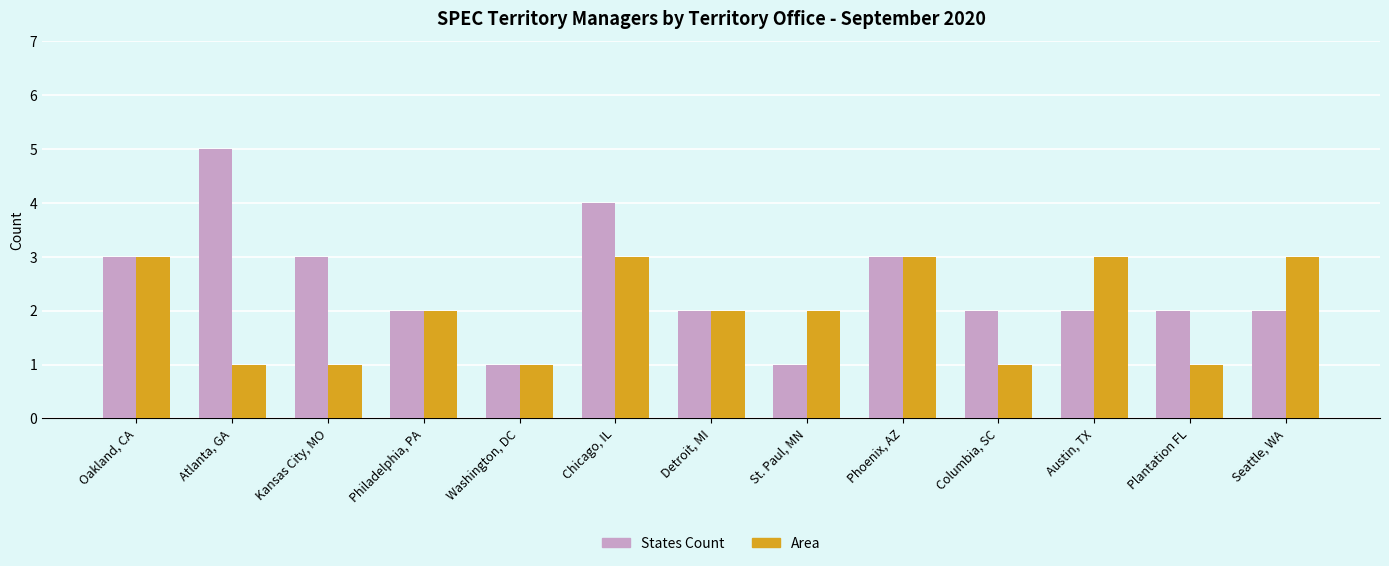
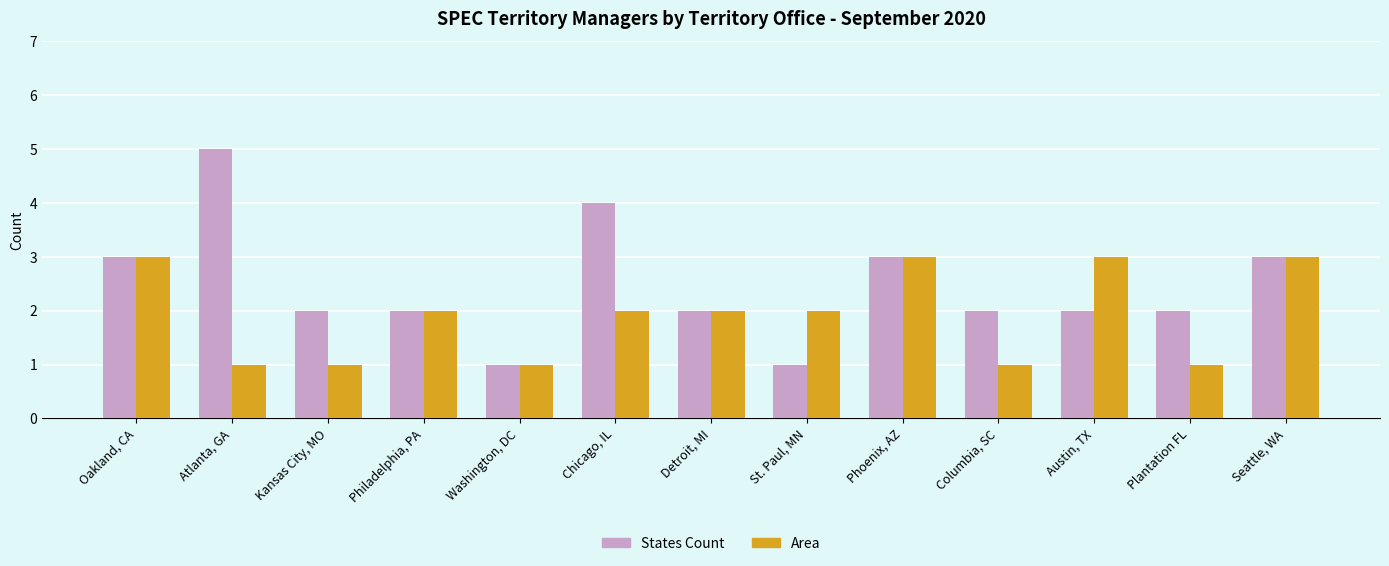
States Count, Kansas City, MO: 3 -> 2
Area, Chicago, IL: 3 -> 2
States Count, Seattle, WA: 2 -> 3
